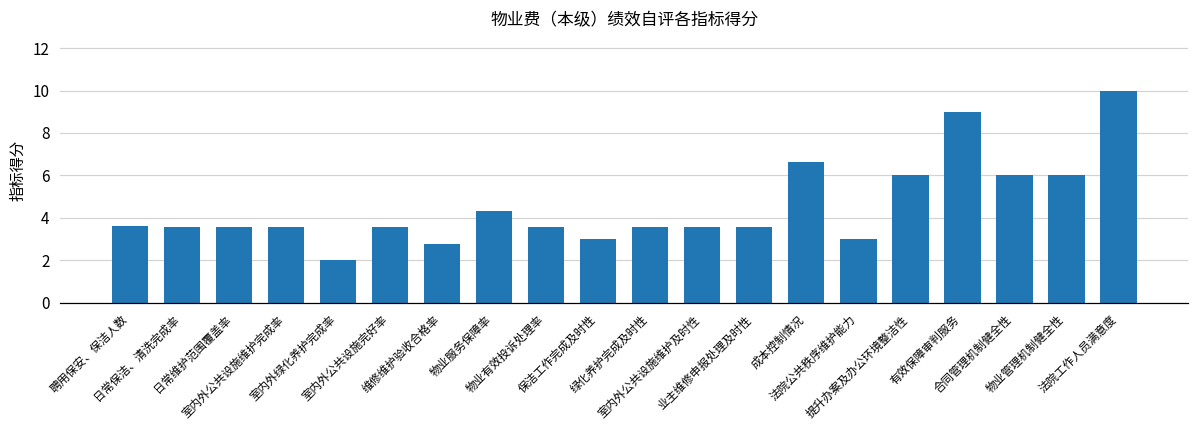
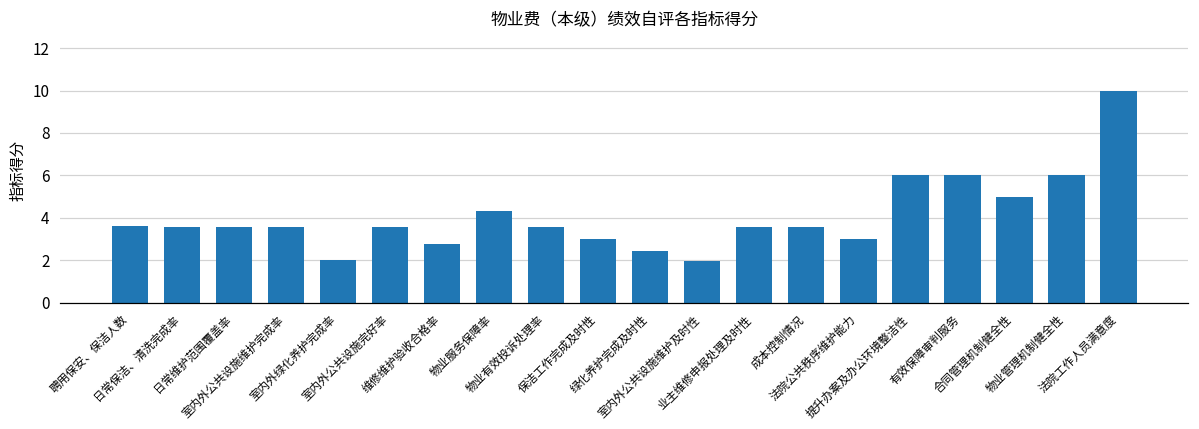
绿化养护完成及时性: 3.6 -> 2.4
室内外公共设施维护及时性: 3.6 -> 1.9
成本控制情况: 6.7 -> 3.6
有效保障审判服务: 9 -> 6
合同管理机制健全性: 6 -> 5
